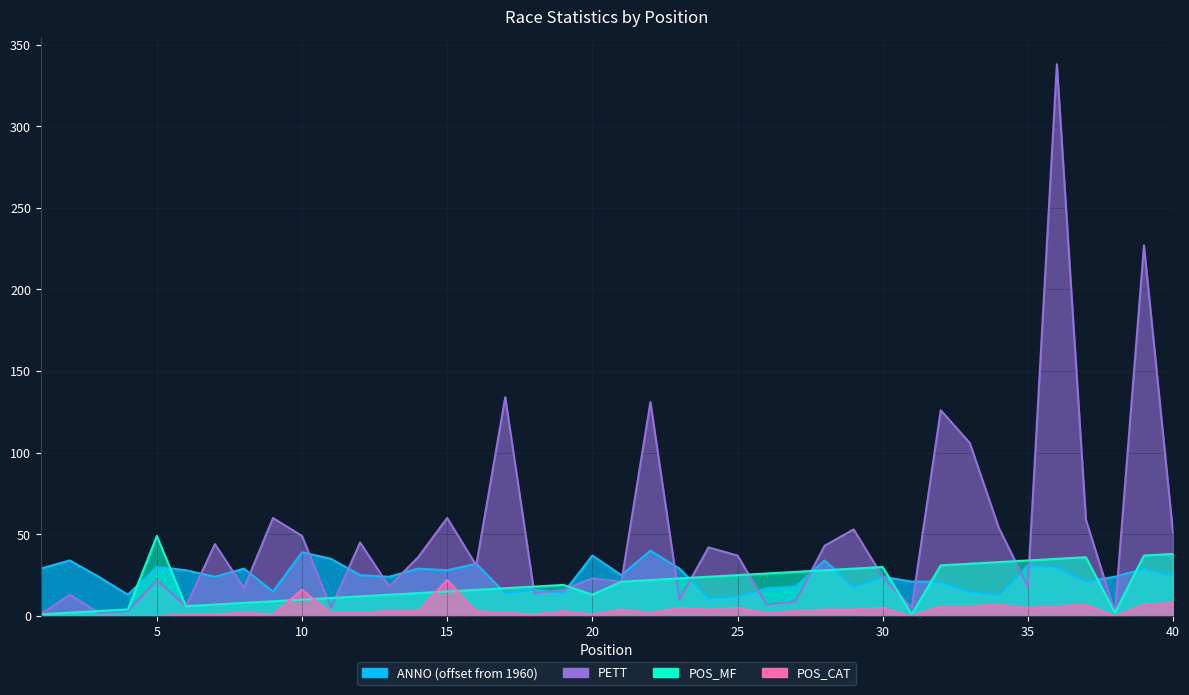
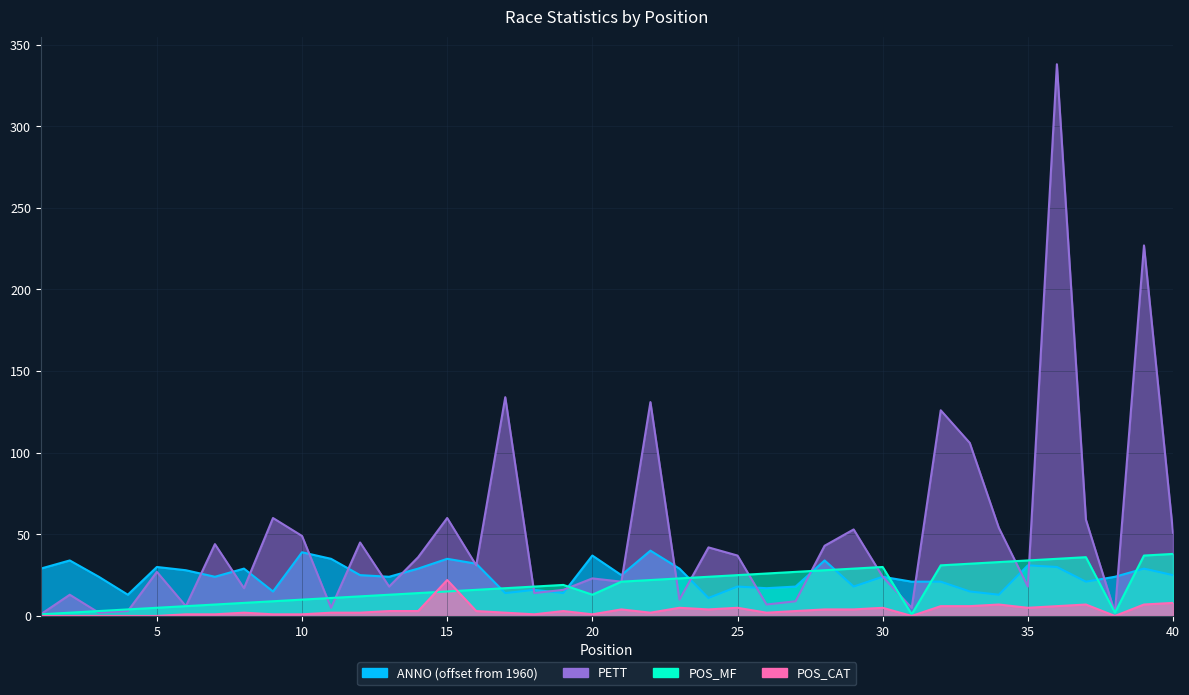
PETT, 5: 22 -> 27
POS_MF, 5: 49 -> 5
POS_CAT, 10: 16 -> 1
ANNO (offset from 1960), 15: 28 -> 35
ANNO (offset from 1960), 25: 12 -> 18
